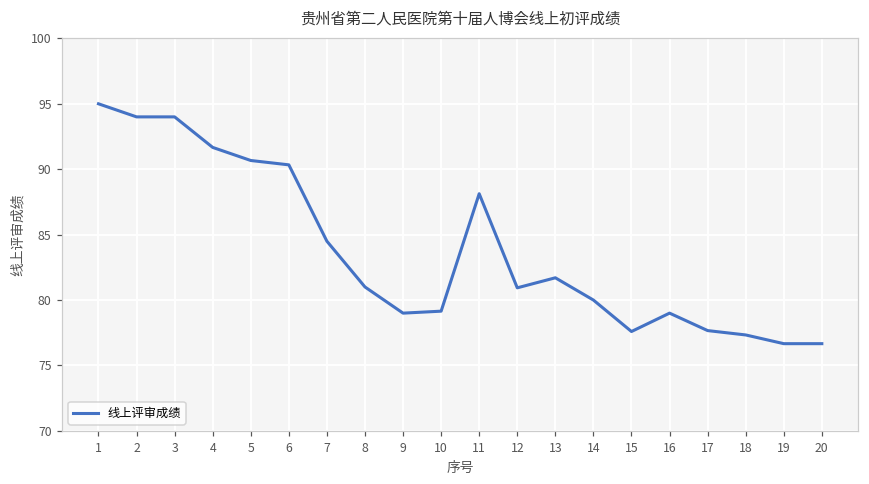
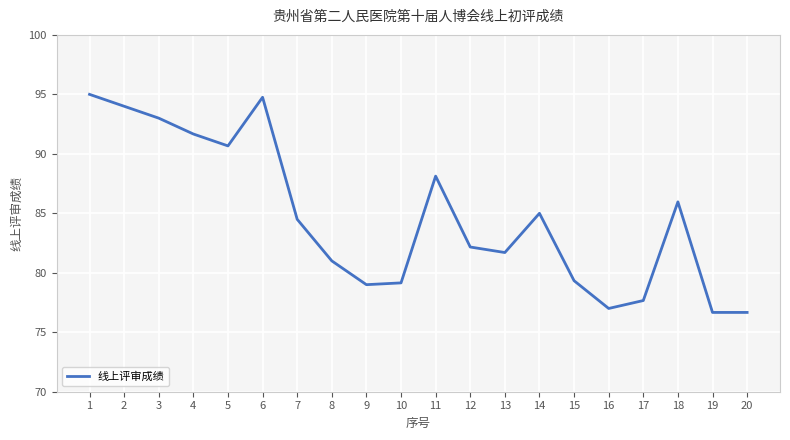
3: 94 -> 93
6: 90.3 -> 94.8
12: 80.9 -> 82.2
14: 80 -> 85
15: 77.6 -> 79.3
16: 79 -> 77
18: 77.3 -> 86.0
